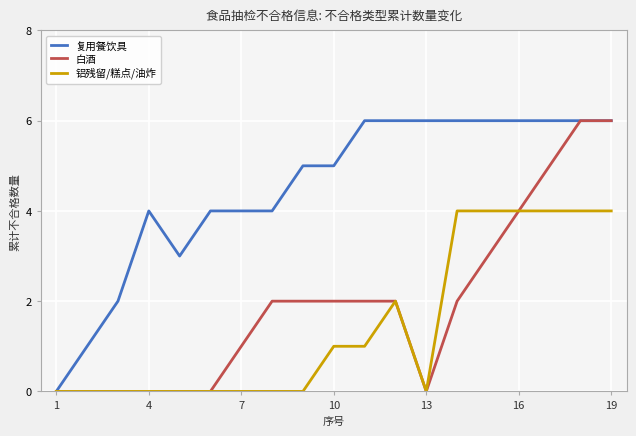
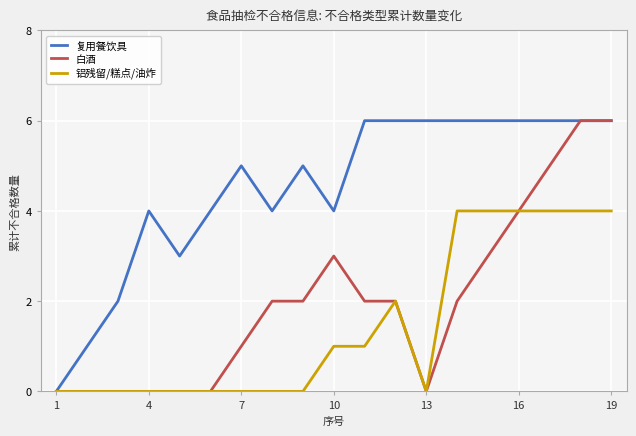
复用餐饮具, 7: 4 -> 5
复用餐饮具, 10: 5 -> 4
白酒, 10: 2 -> 3
